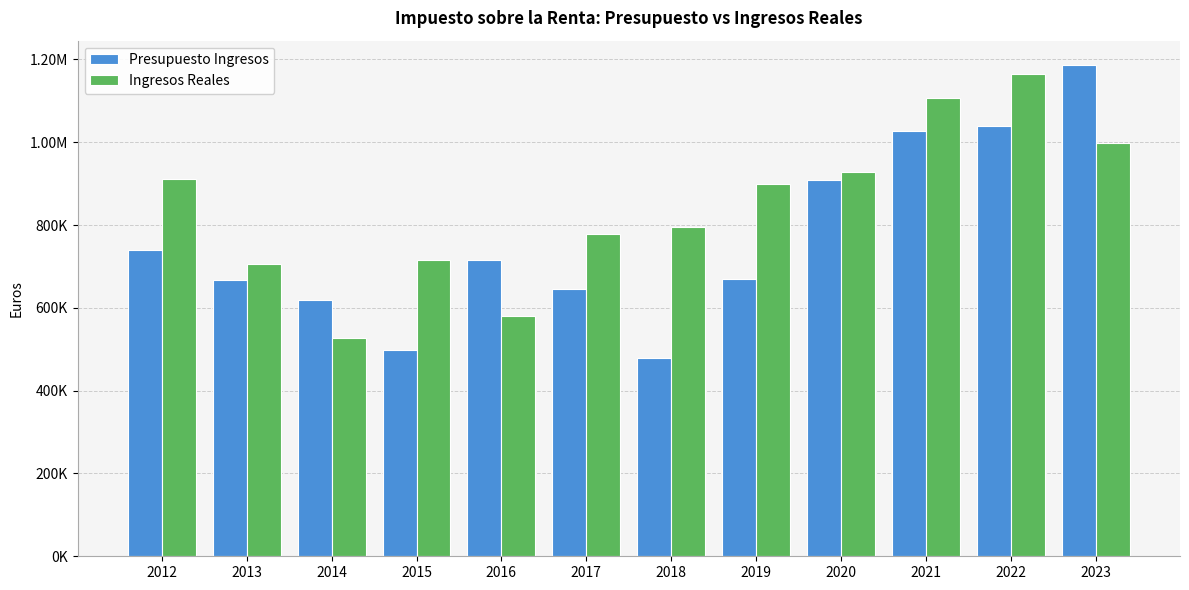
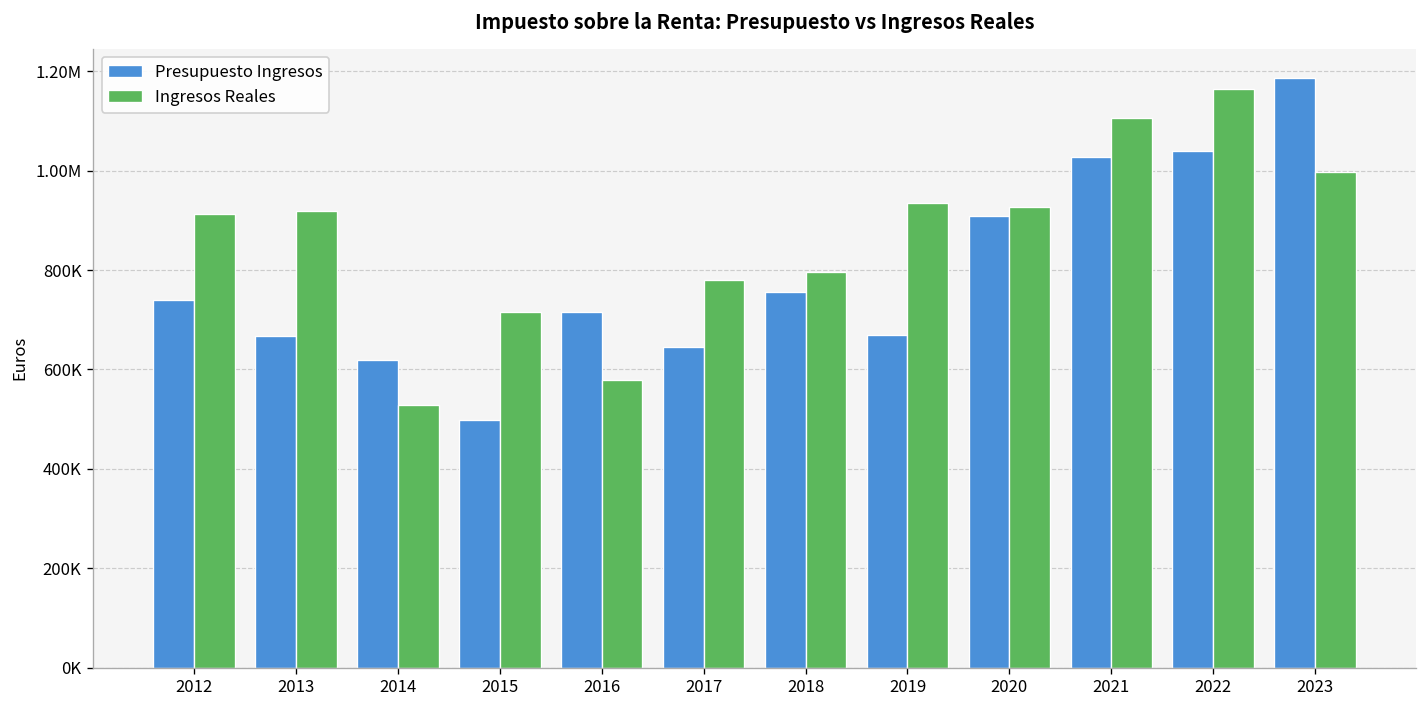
Ingresos Reales, 2013: 710000 -> 920000
Presupuesto Ingresos, 2018: 480000 -> 760000
Ingresos Reales, 2019: 900000 -> 940000
